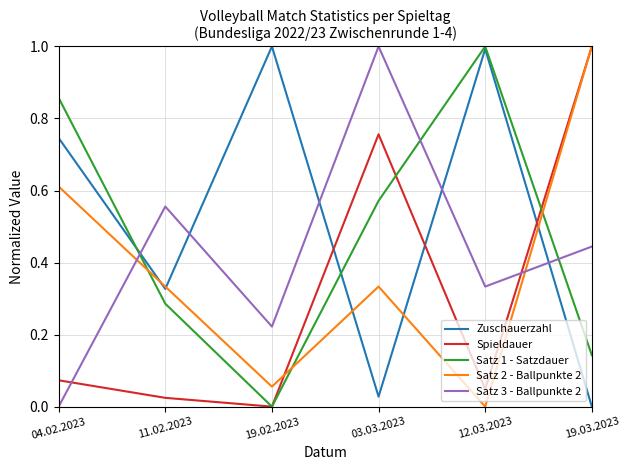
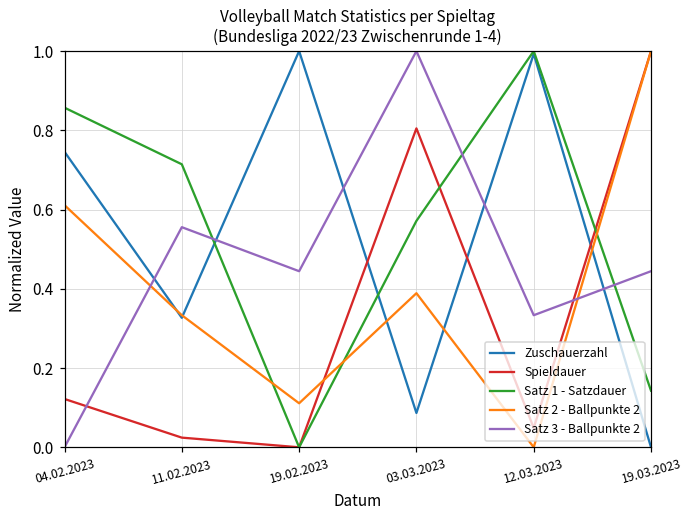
Spieldauer, 04.02.2023: 0.07 -> 0.12
Satz 1 - Satzdauer, 11.02.2023: 0.29 -> 0.71
Satz 2 - Ballpunkte 2, 19.02.2023: 0.06 -> 0.11
Satz 3 - Ballpunkte 2, 19.02.2023: 0.22 -> 0.44
Zuschauerzahl, 03.03.2023: 0.03 -> 0.09
Spieldauer, 03.03.2023: 0.76 -> 0.80
Satz 2 - Ballpunkte 2, 03.03.2023: 0.33 -> 0.39
